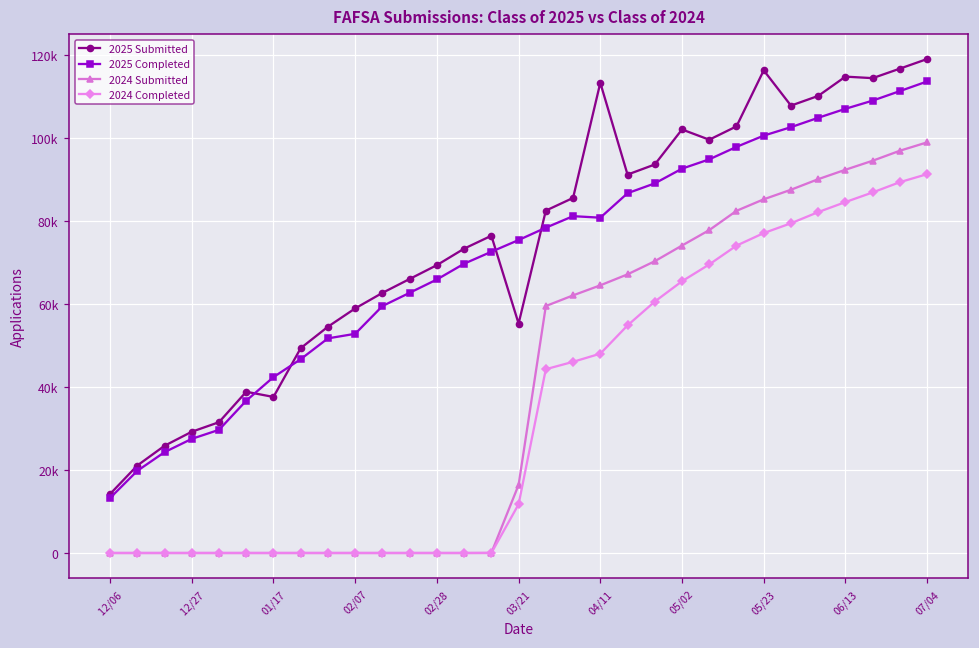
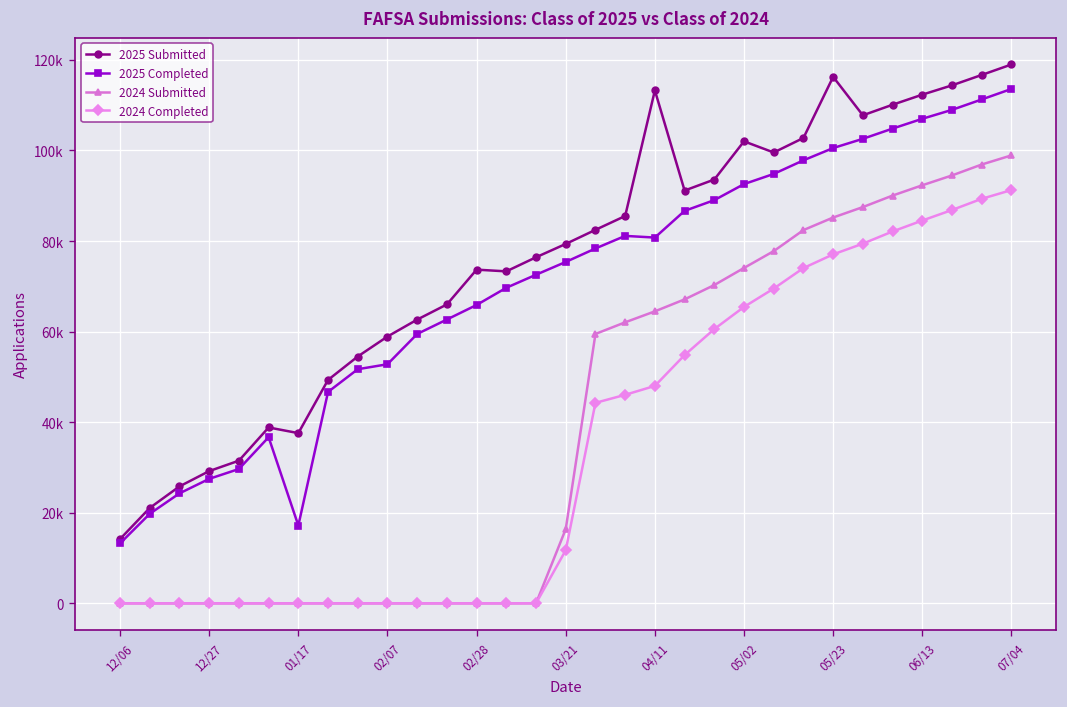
2025 Completed, 01/17: 42000 -> 17000
2025 Submitted, 02/28: 69000 -> 74000
2025 Submitted, 03/21: 55000 -> 79000
2025 Submitted, 06/13: 115000 -> 112000
